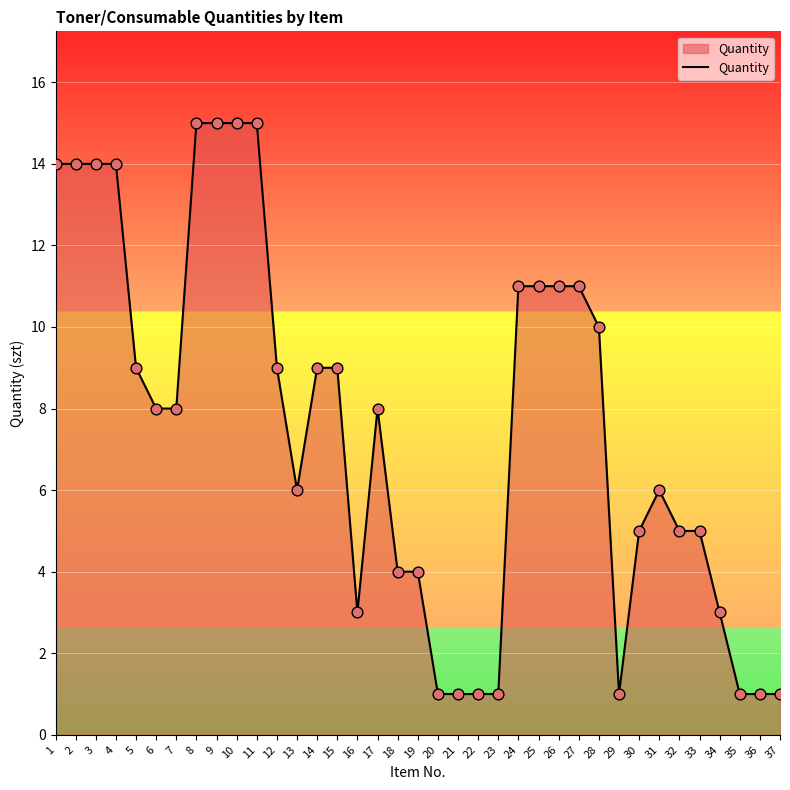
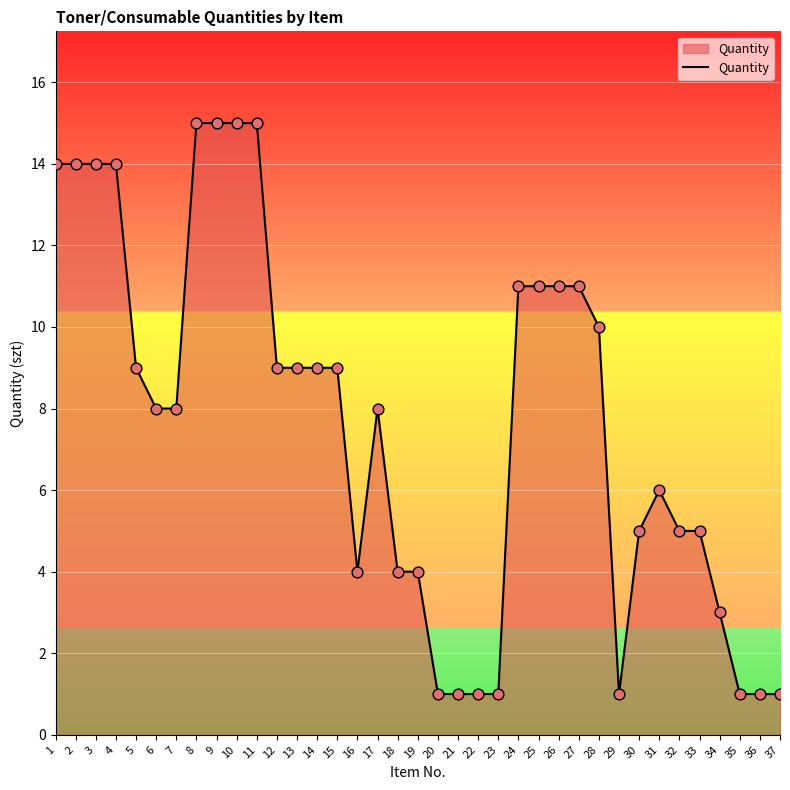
13: 6 -> 9
16: 3 -> 4
